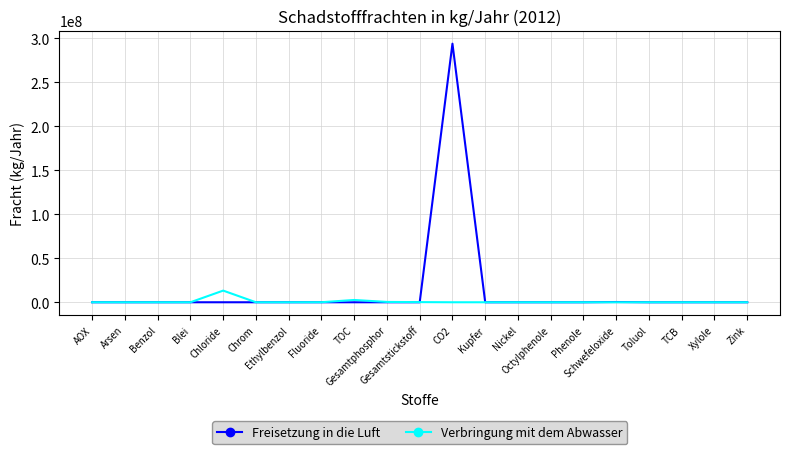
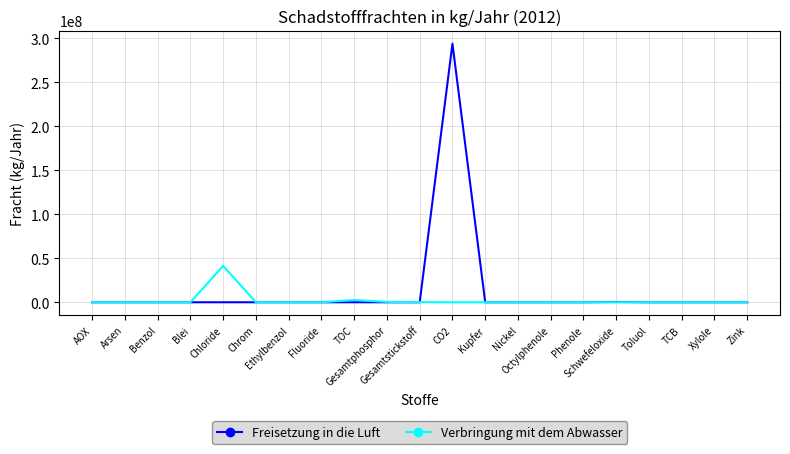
Verbringung mit dem Abwasser, Chloride: 10000000 -> 40000000
